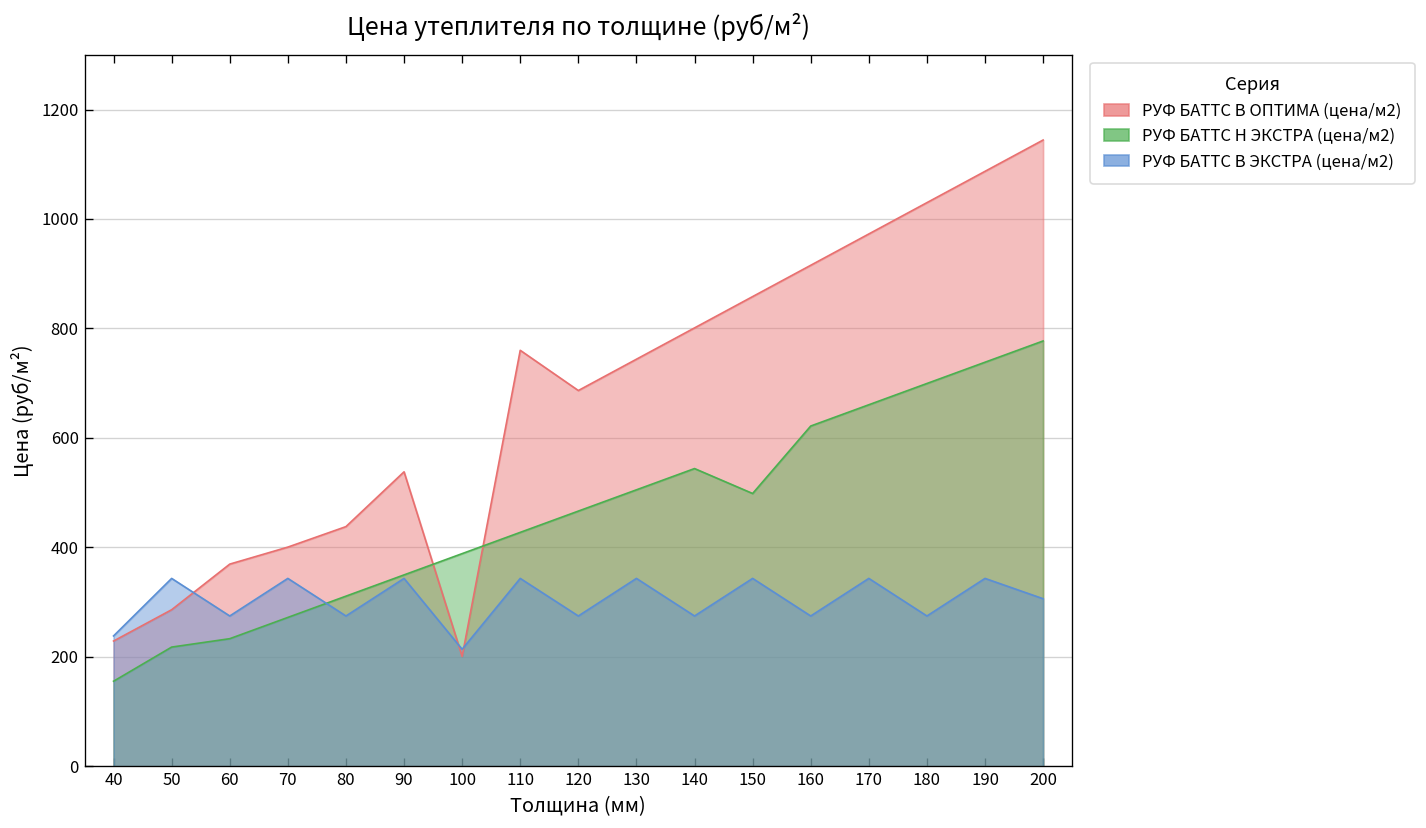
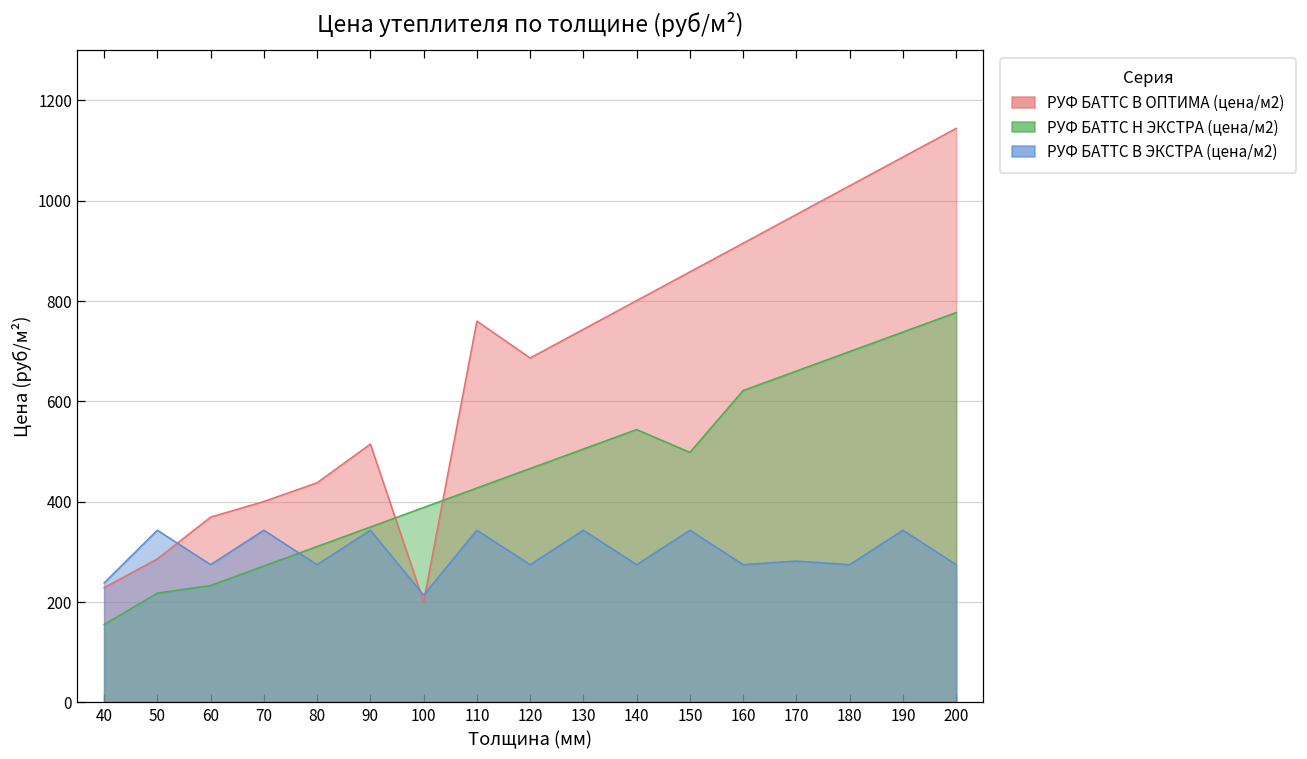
РУФ БАТТС В ОПТИМА (цена/м2), 90: 540 -> 510
РУФ БАТТС В ЭКСТРА (цена/м2), 170: 340 -> 280
РУФ БАТТС В ЭКСТРА (цена/м2), 200: 310 -> 270
